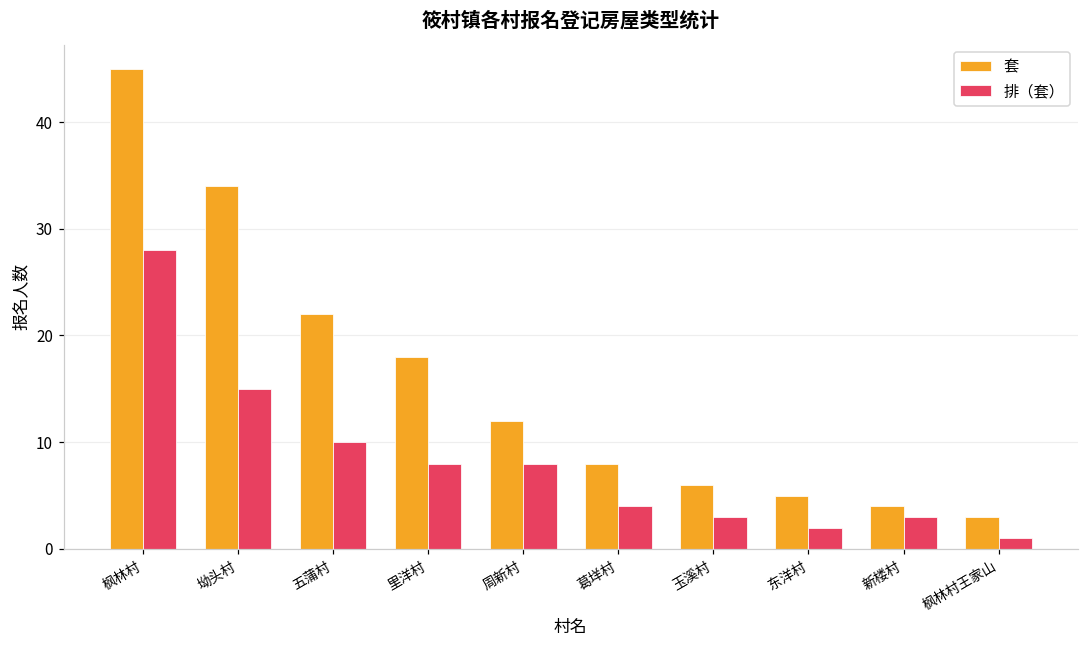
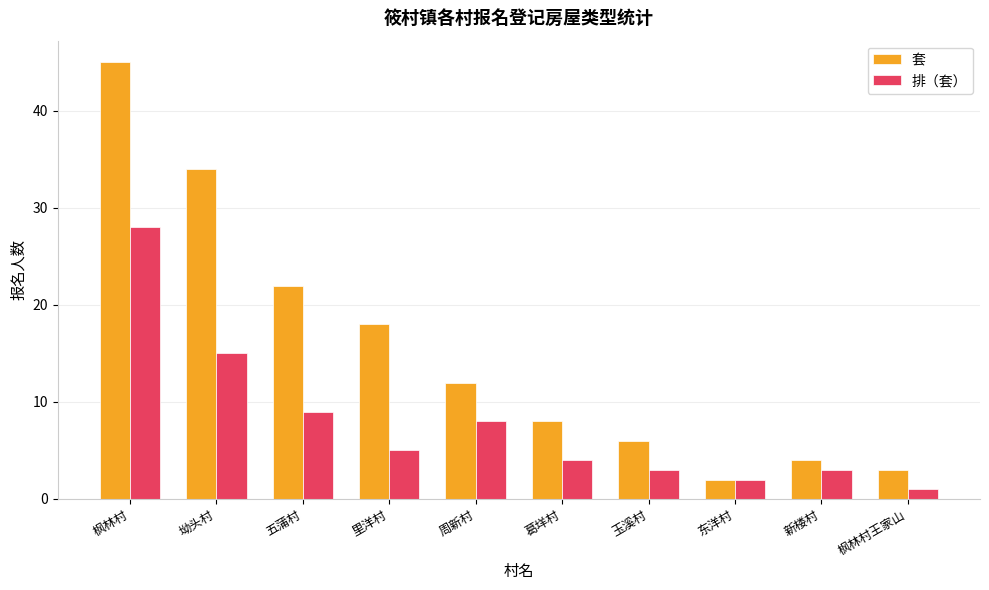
排（套）, 五蒲村: 10 -> 9
排（套）, 里洋村: 8 -> 5
套, 东洋村: 5 -> 2
